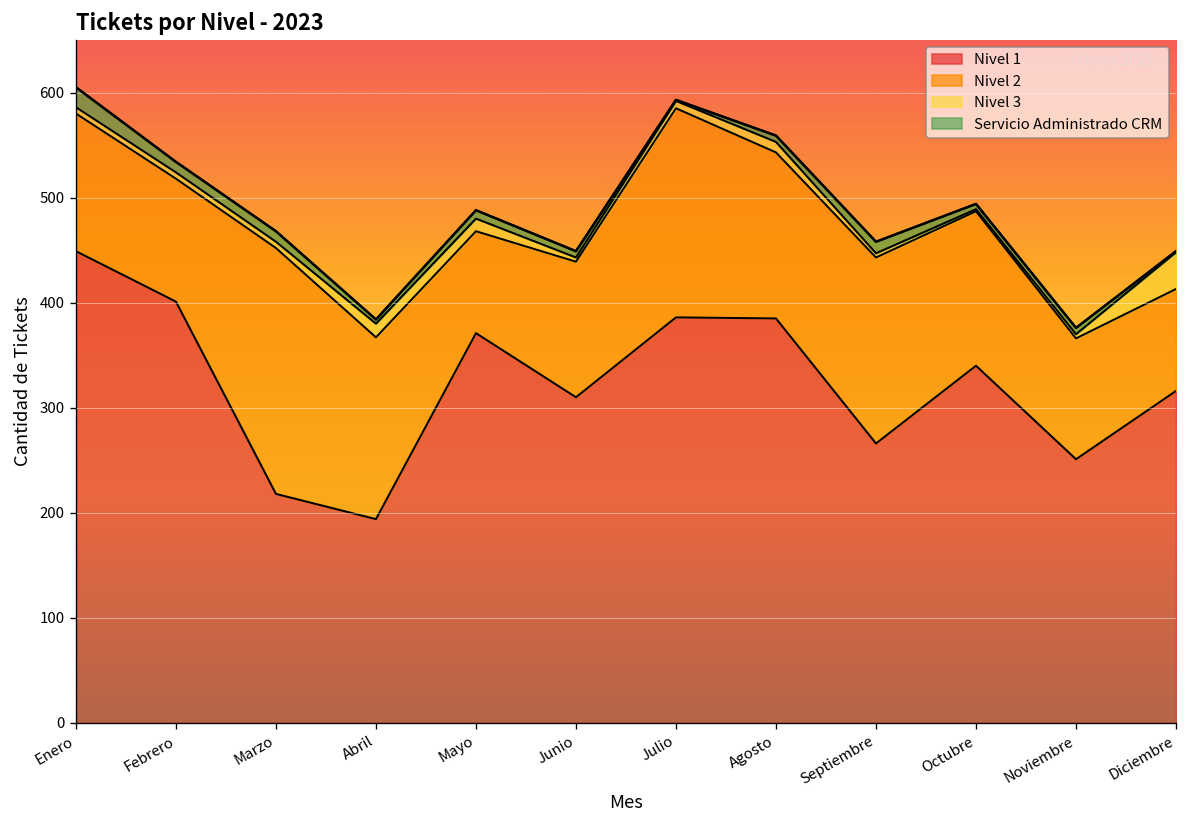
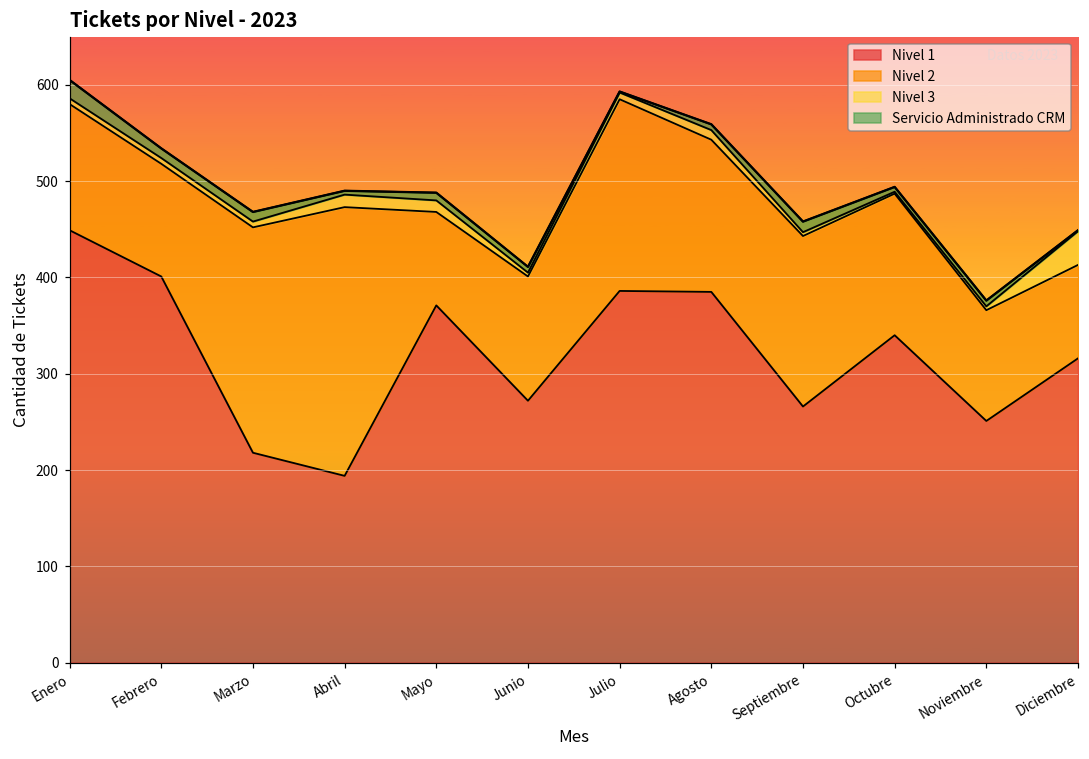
Nivel 2, Abril: 170 -> 280
Nivel 1, Junio: 310 -> 270
